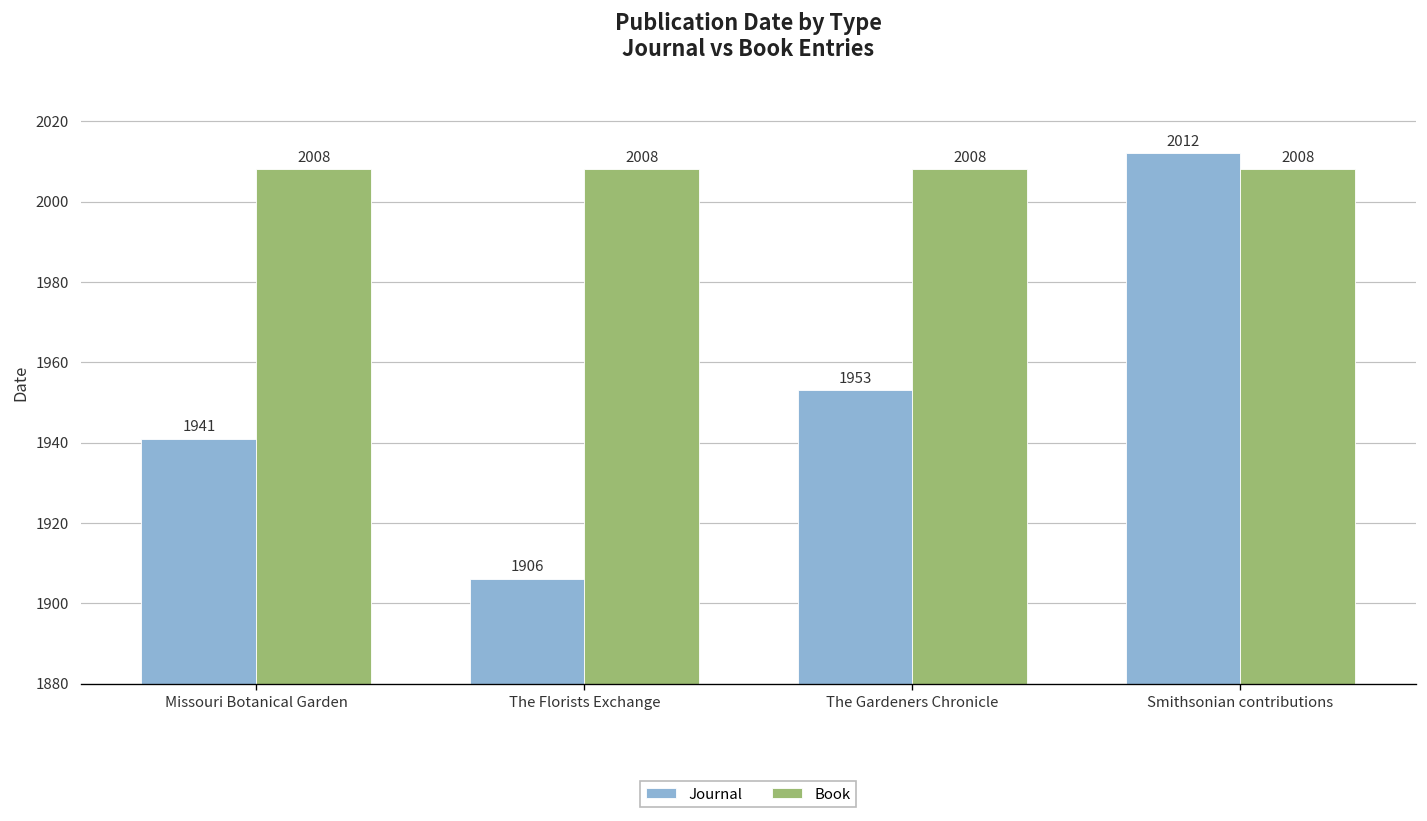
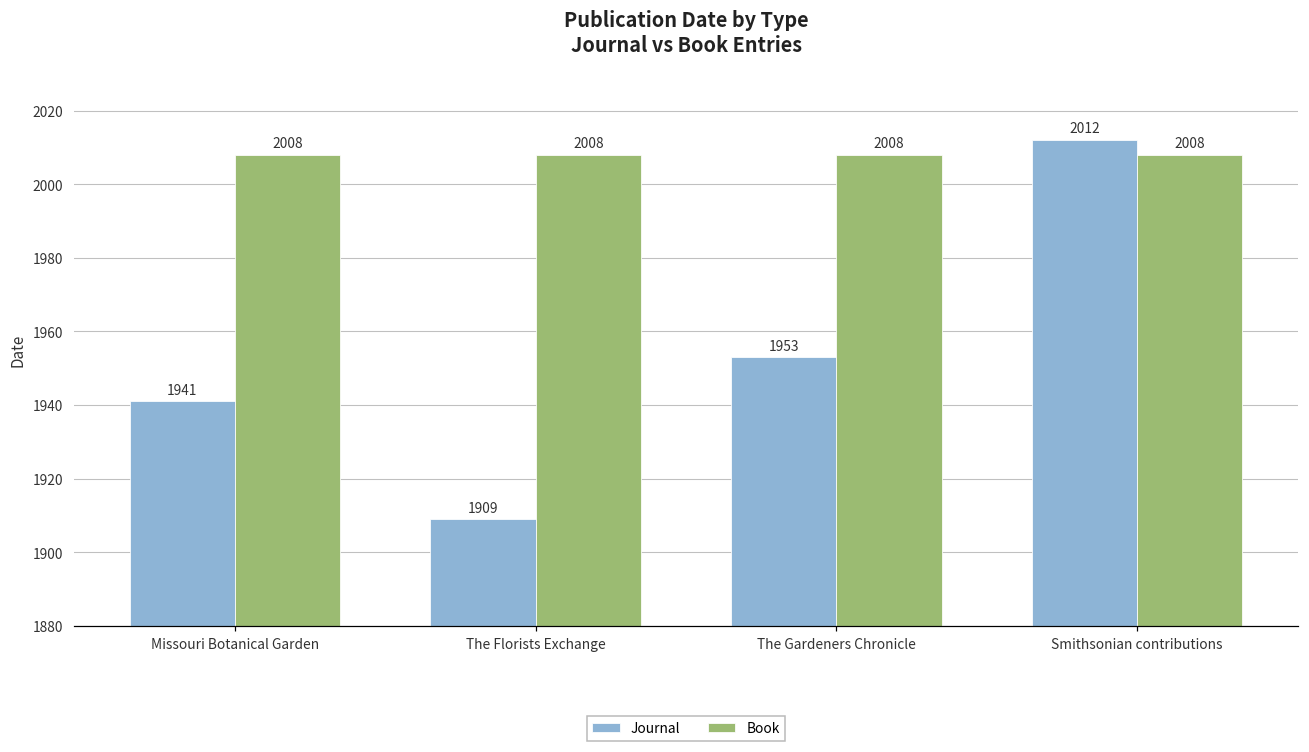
Journal, The Florists Exchange: 1906 -> 1909
